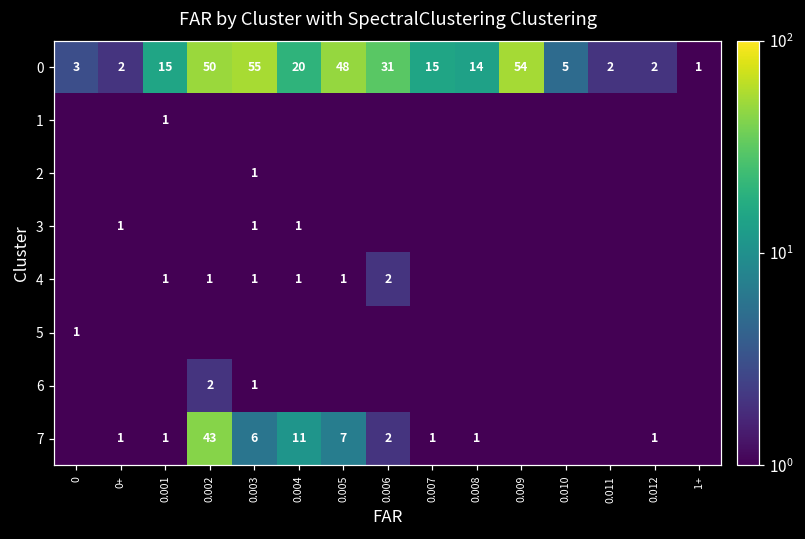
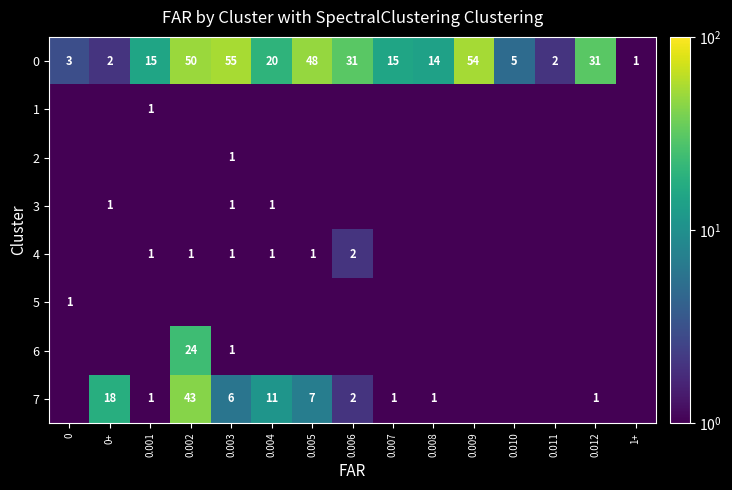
0, 0.012: 2 -> 31
6, 0.002: 2 -> 24
7, 0+: 1 -> 18
